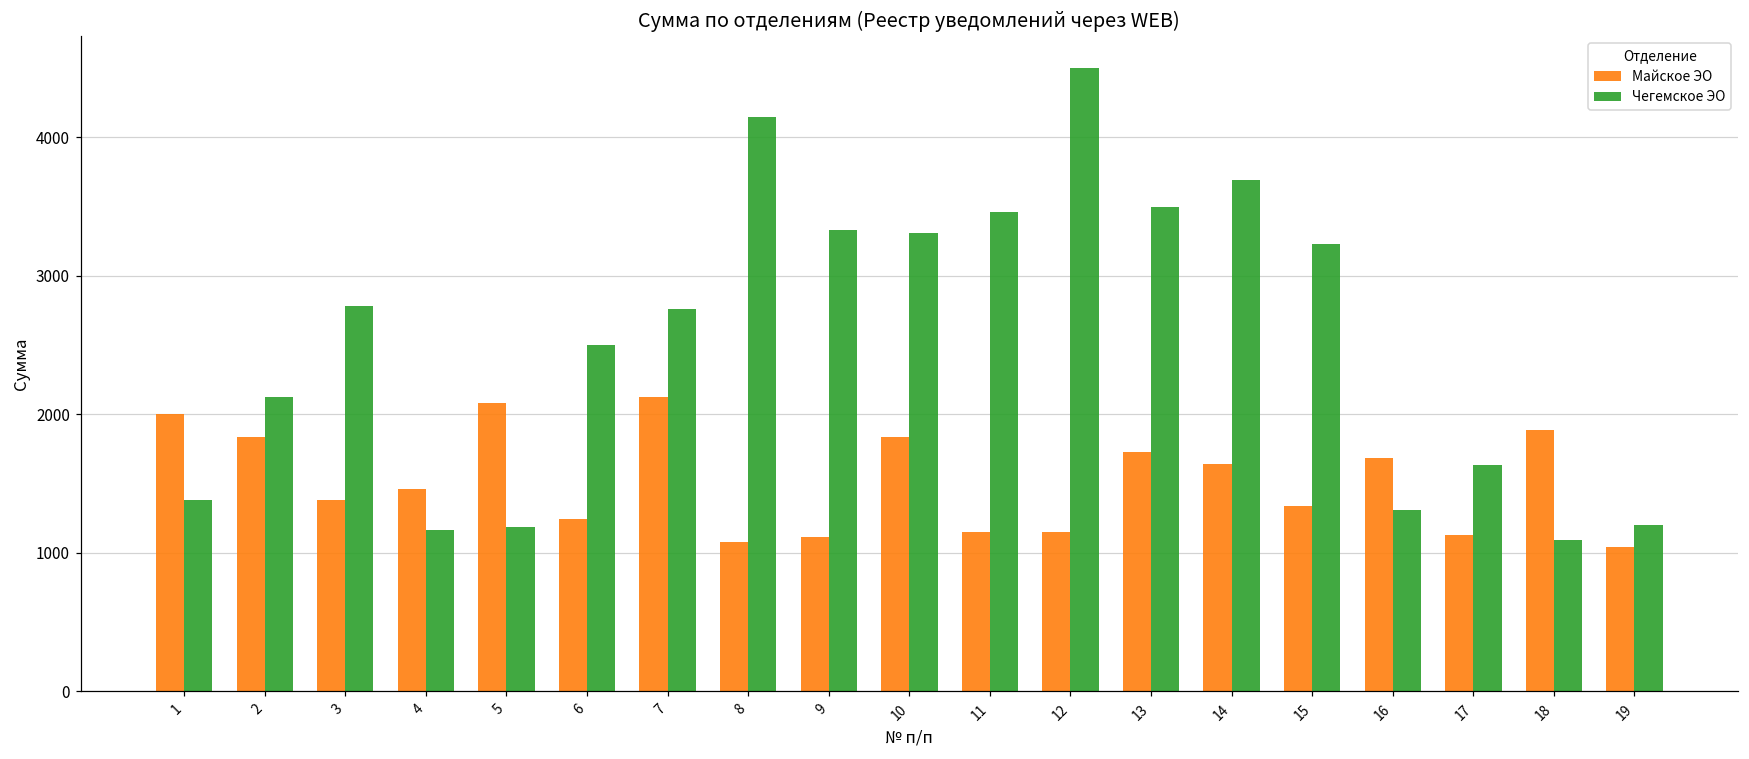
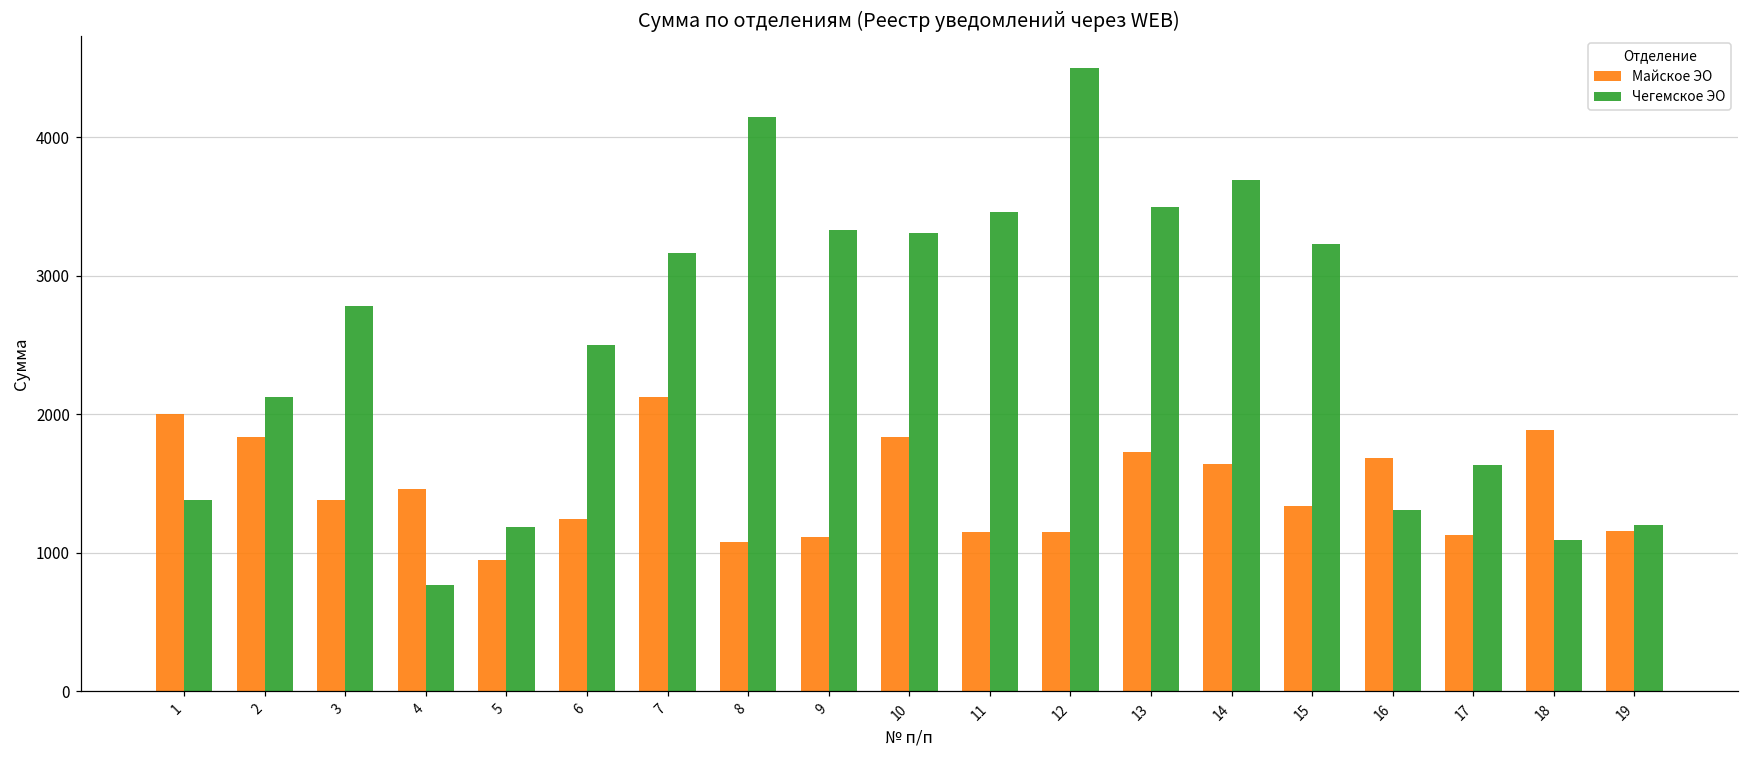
Чегемское ЭО, 4: 1160 -> 770
Майское ЭО, 5: 2080 -> 950
Чегемское ЭО, 7: 2760 -> 3170
Майское ЭО, 19: 1040 -> 1160
